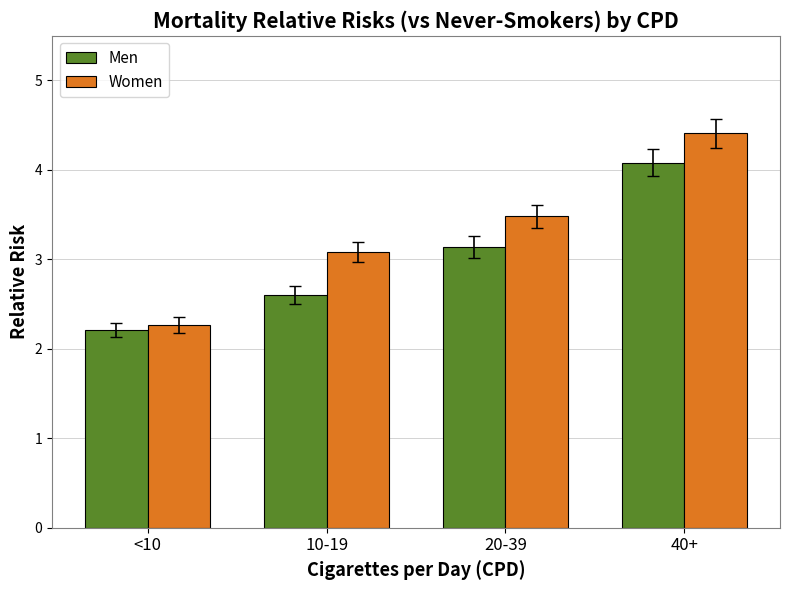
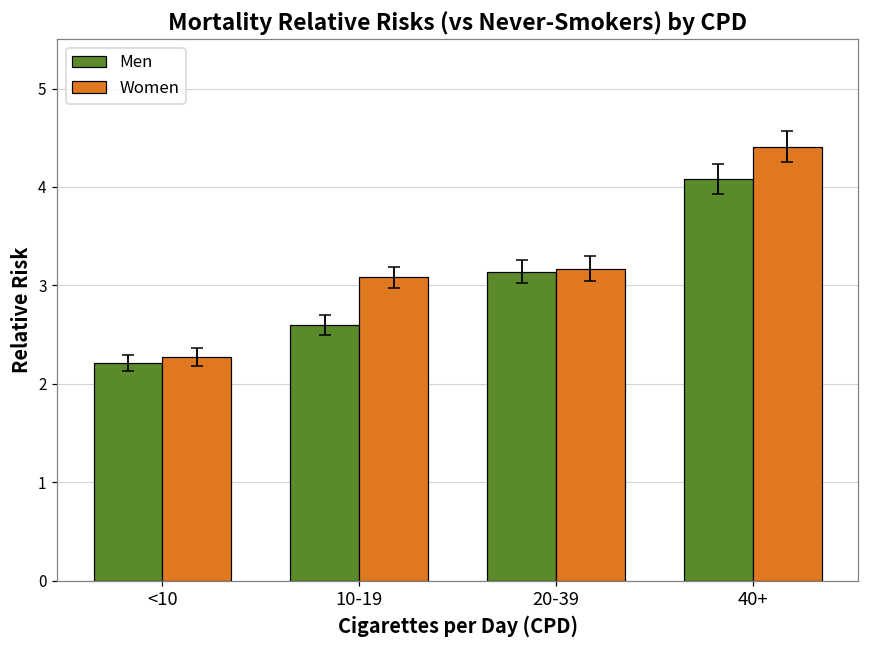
Women, 20-39: 3.5 -> 3.2
